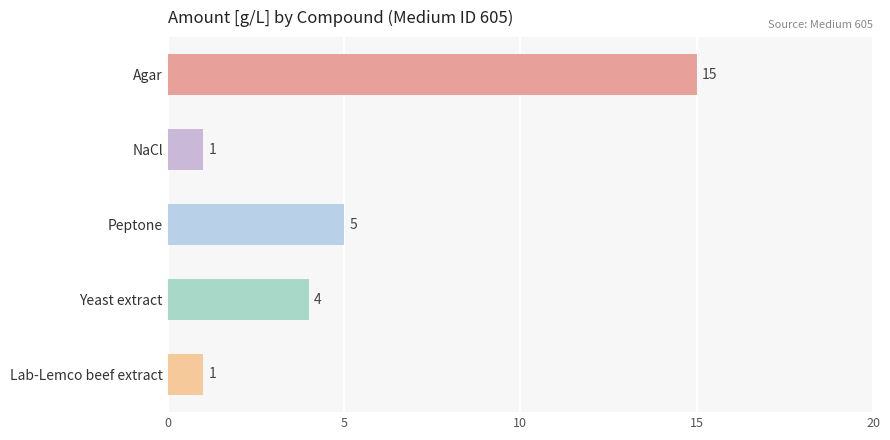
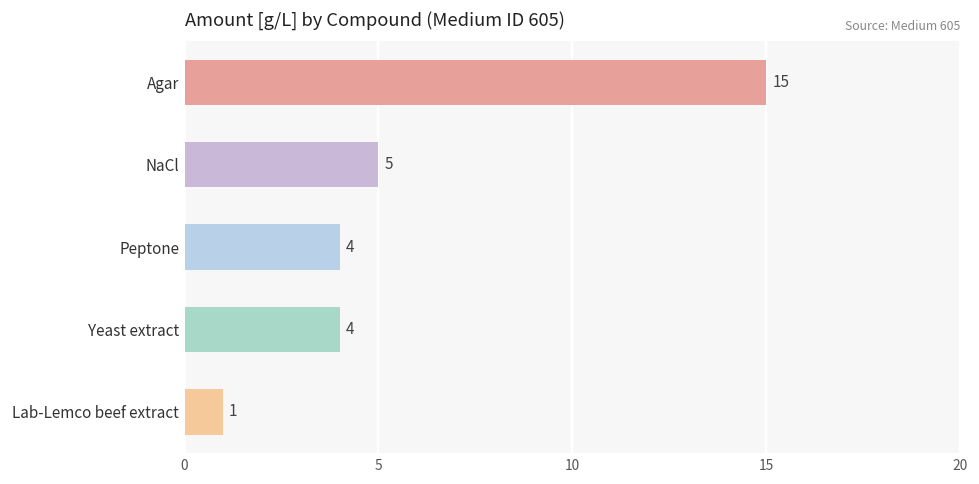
NaCl: 1 -> 5
Peptone: 5 -> 4
